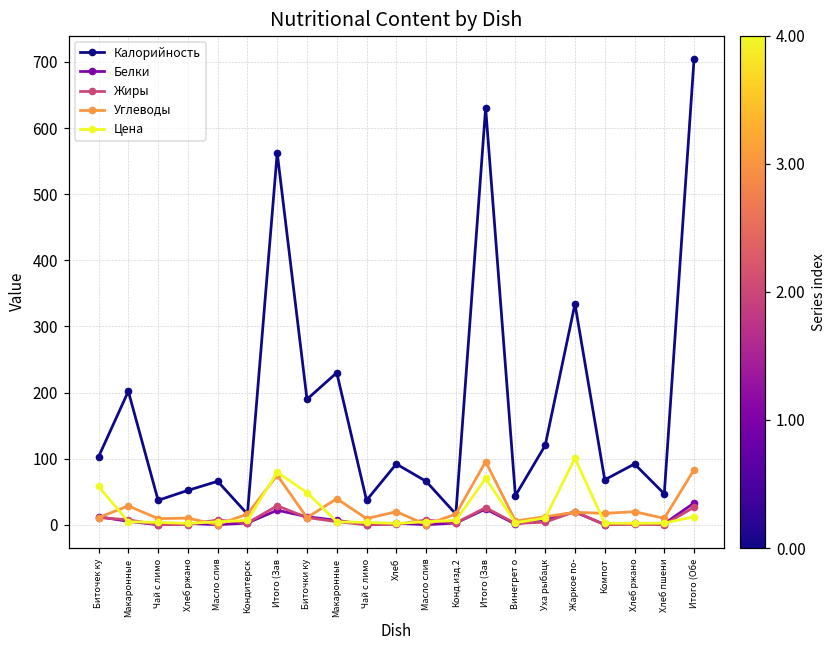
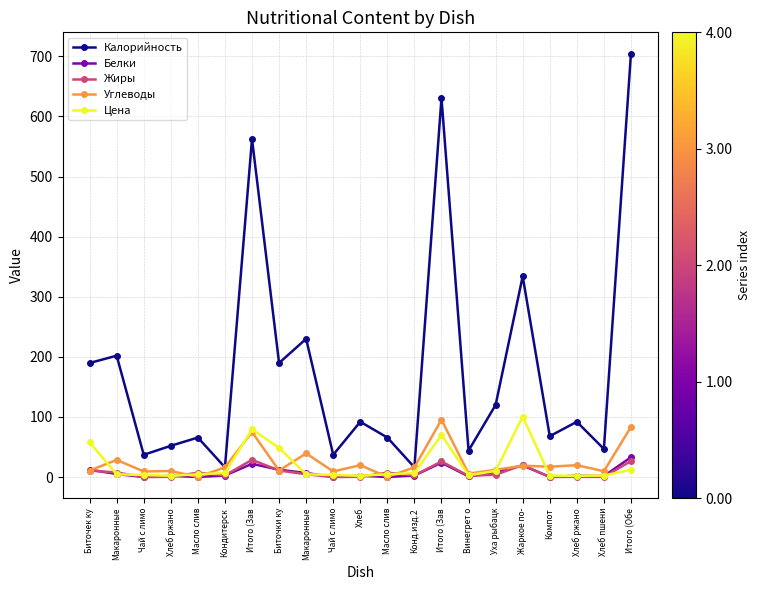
Калорийность, Биточек ку: 100 -> 190
